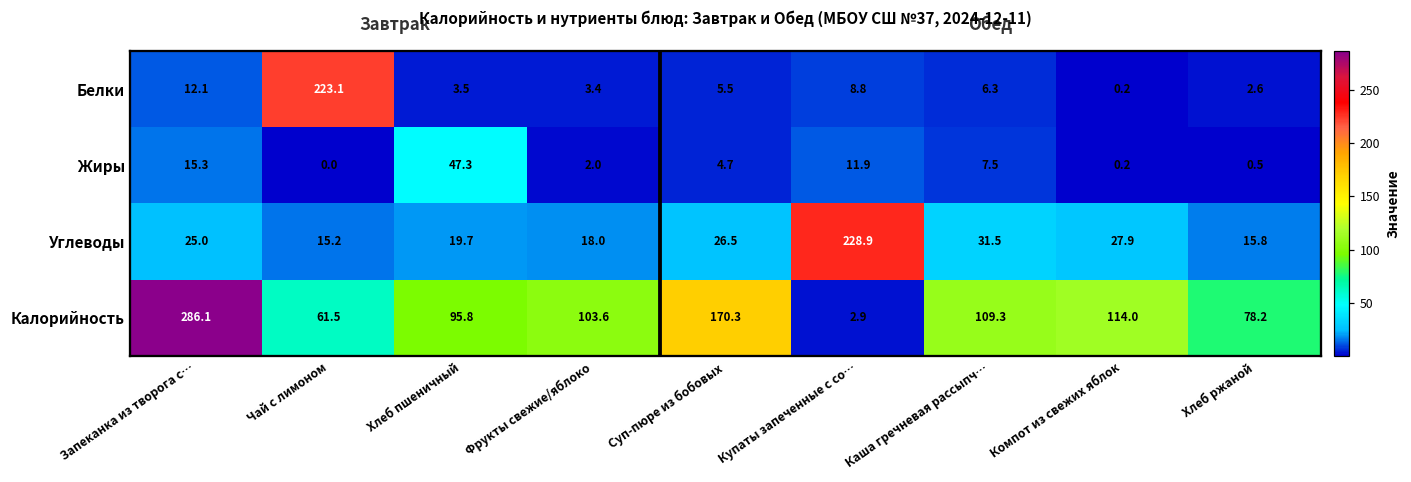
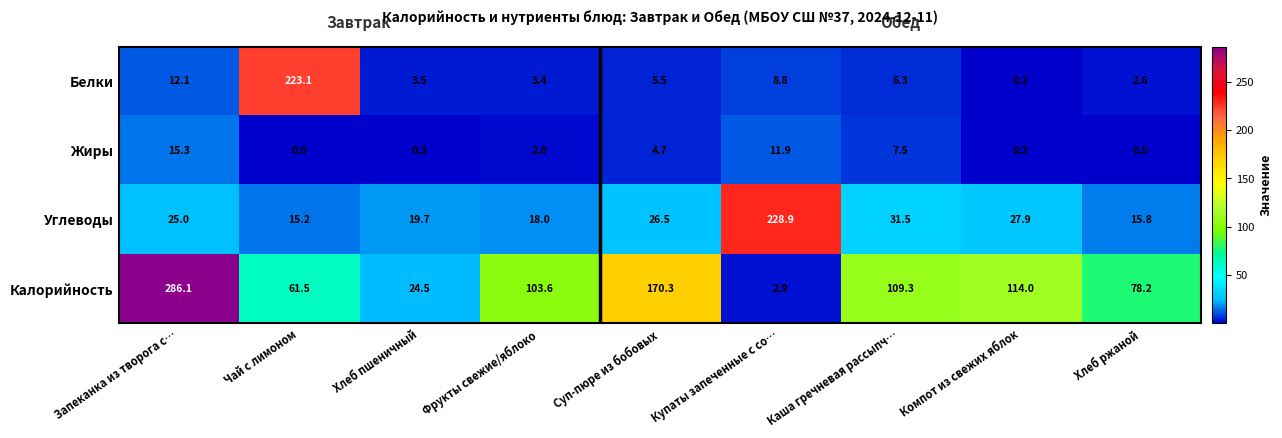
Жиры, Хлеб пшеничный: 47.3 -> 0.3
Калорийность, Хлеб пшеничный: 95.8 -> 24.5
